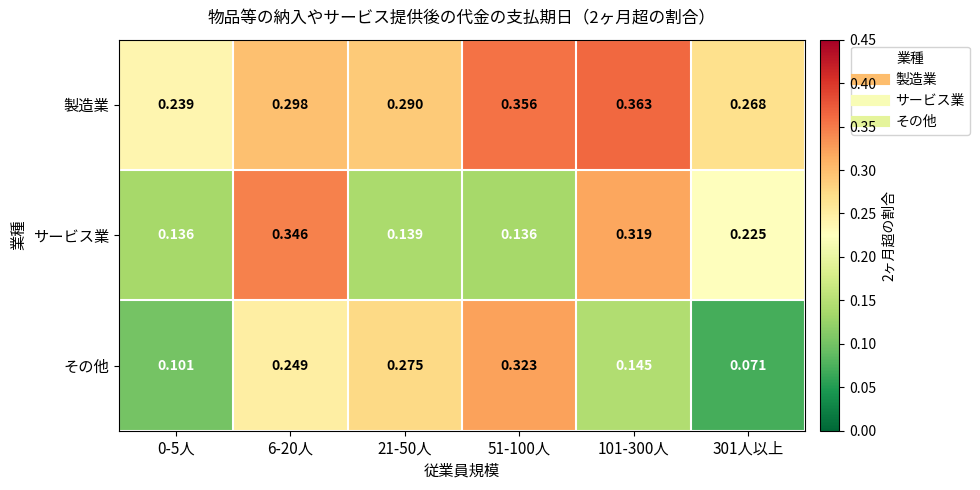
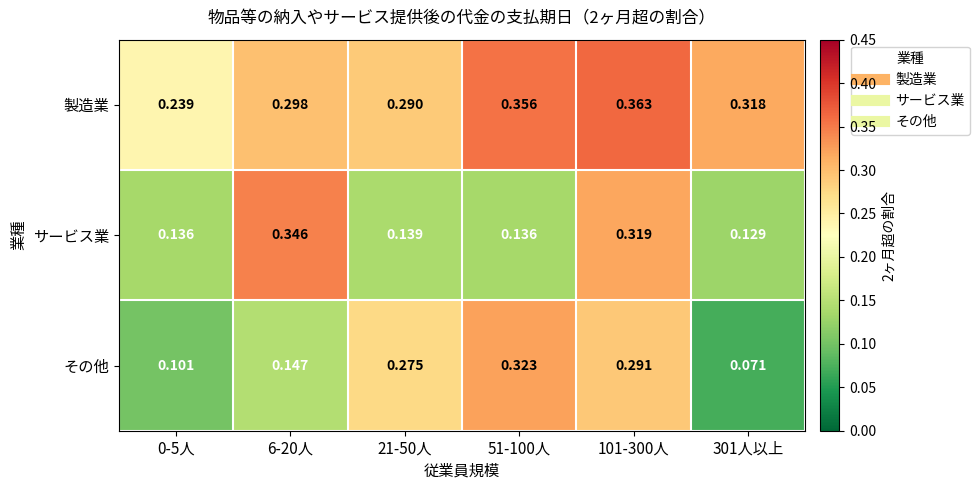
製造業, 301人以上: 0.268 -> 0.318
サービス業, 301人以上: 0.225 -> 0.129
その他, 6-20人: 0.249 -> 0.147
その他, 101-300人: 0.145 -> 0.291
